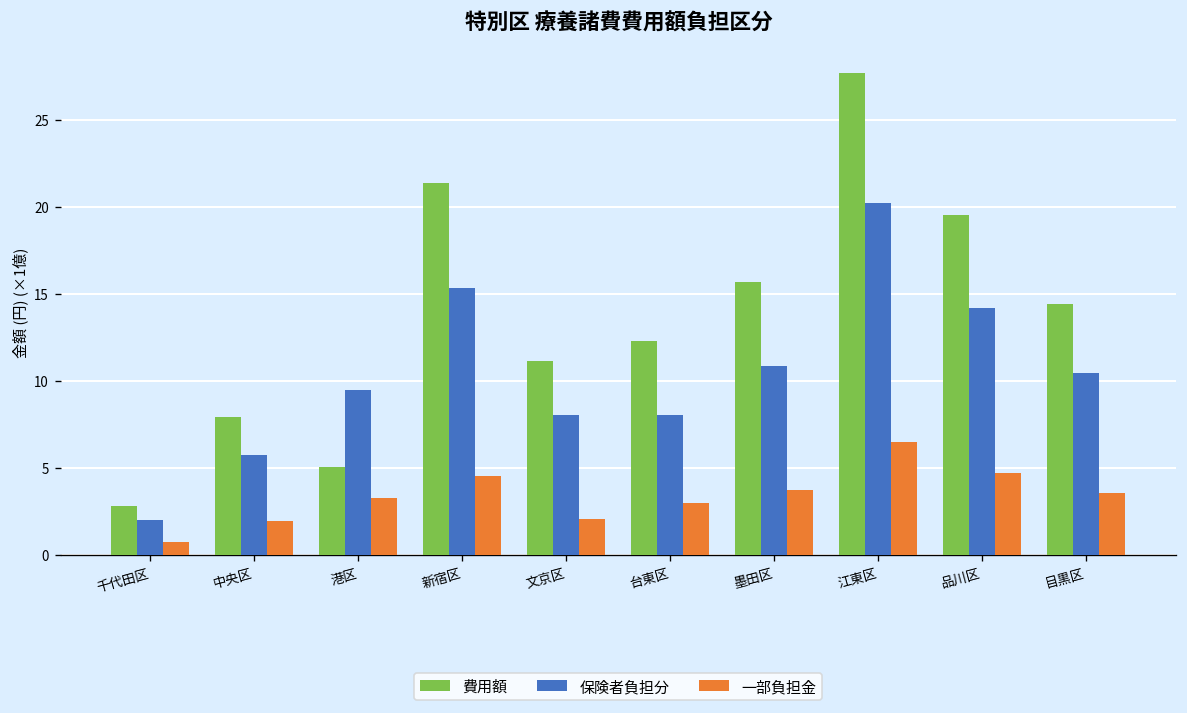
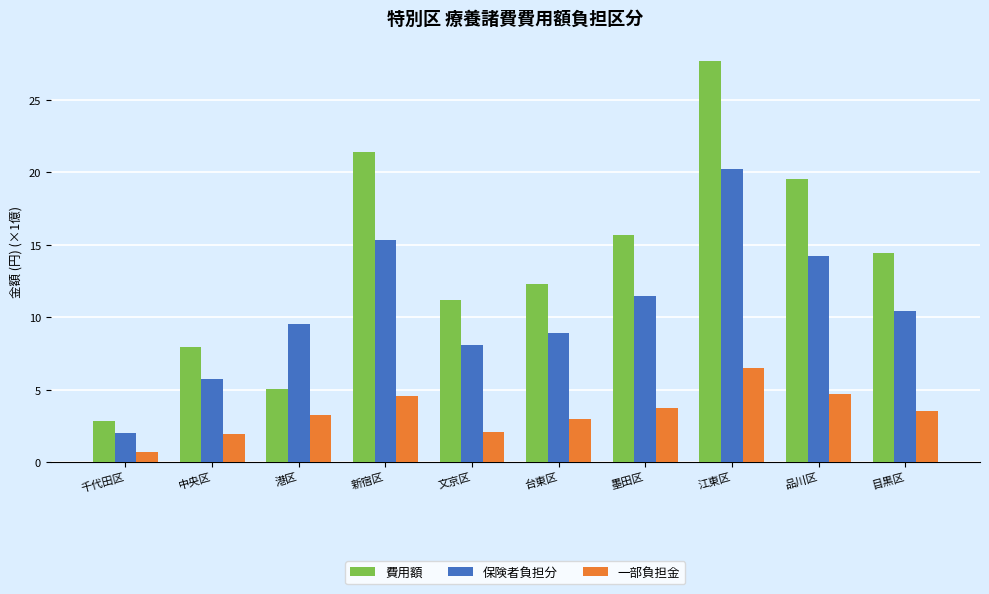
保険者負担分, 台東区: 8.0 -> 8.9
保険者負担分, 墨田区: 10.8 -> 11.4
